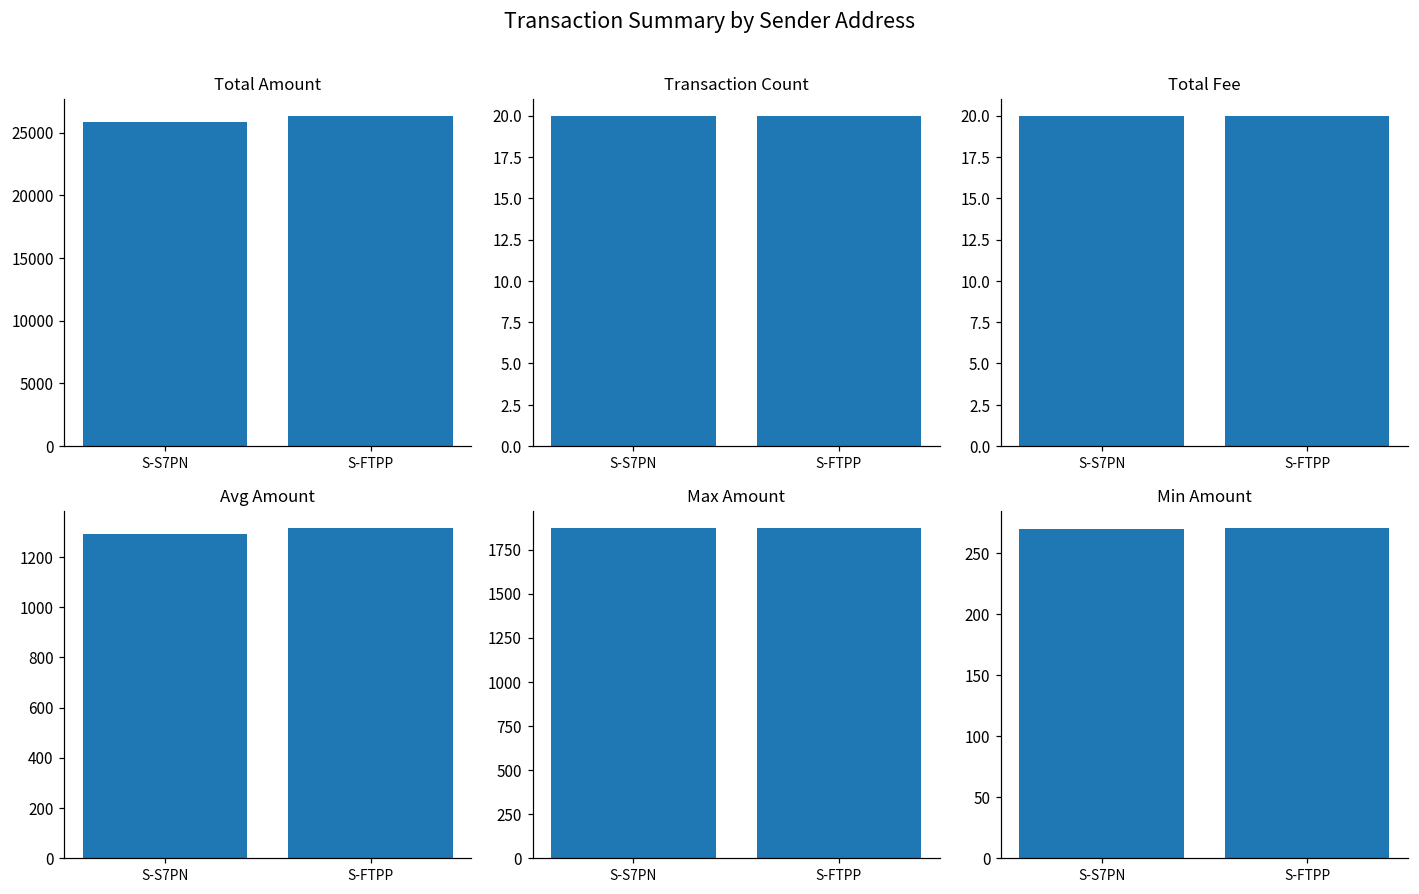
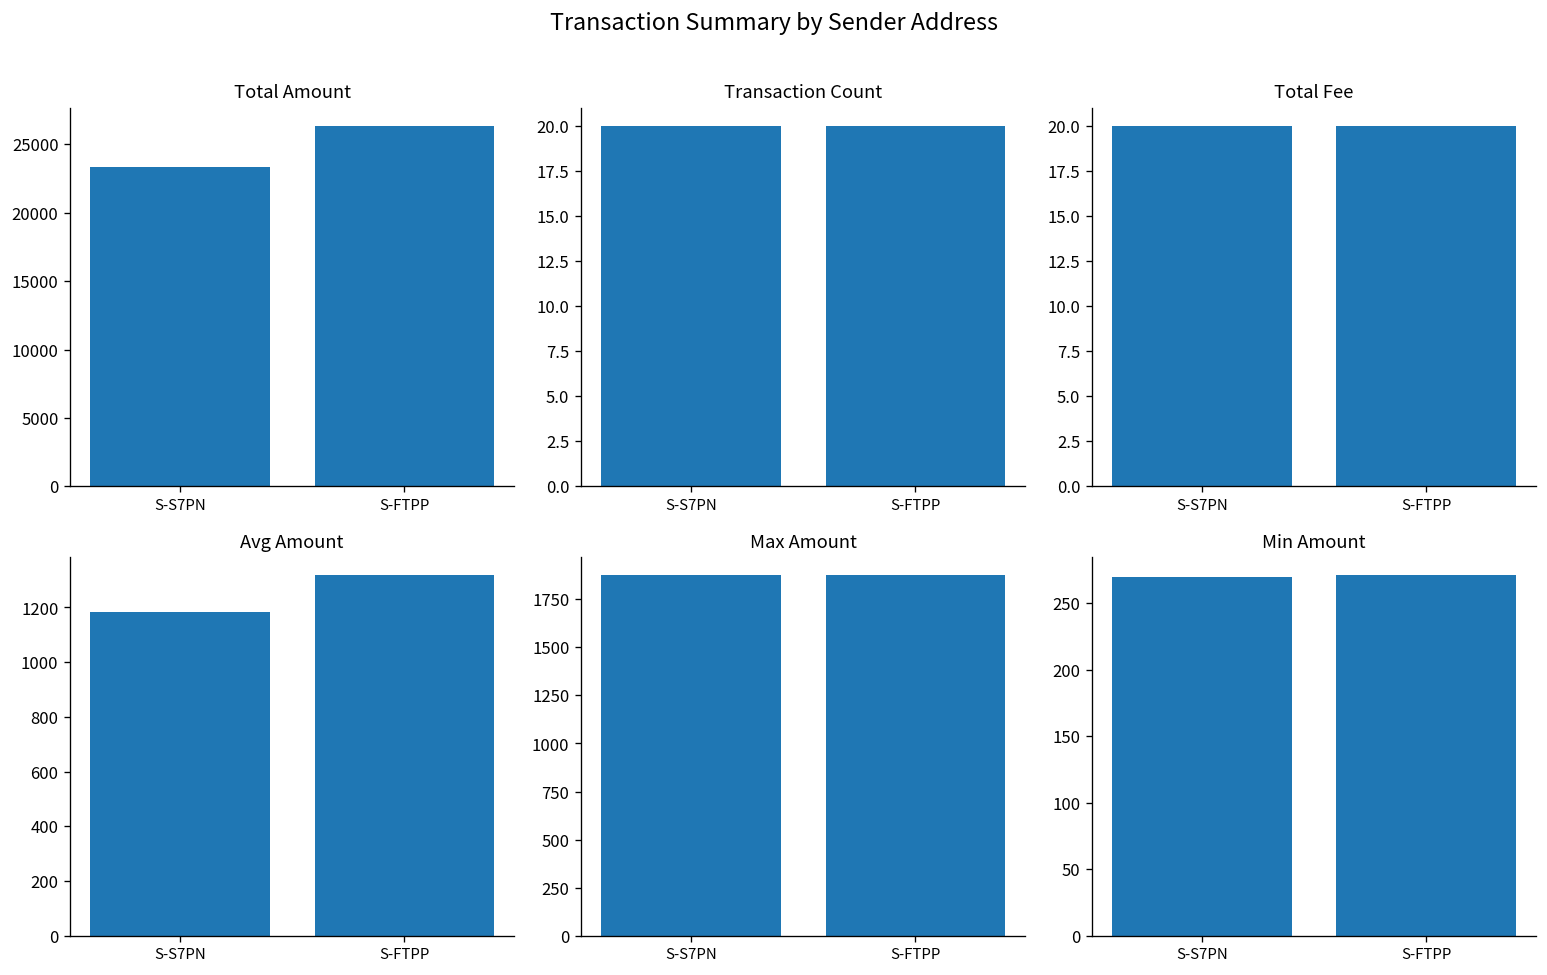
Total Amount, S-S7PN: 25800 -> 23300
Avg Amount, S-S7PN: 1290 -> 1180
